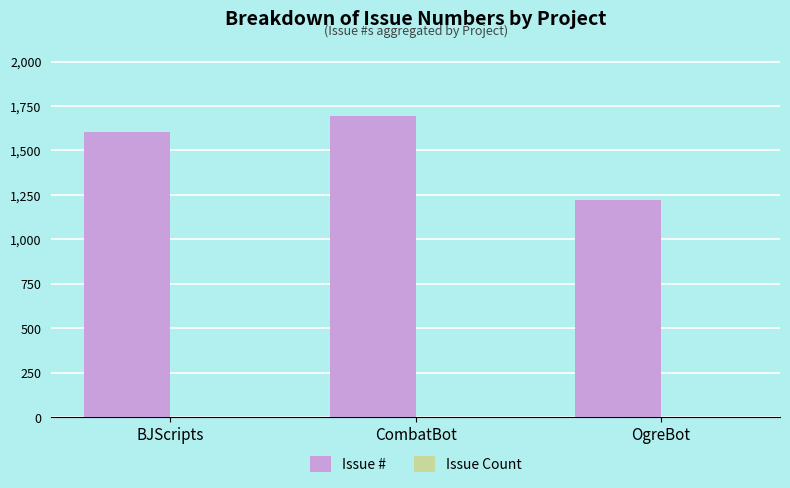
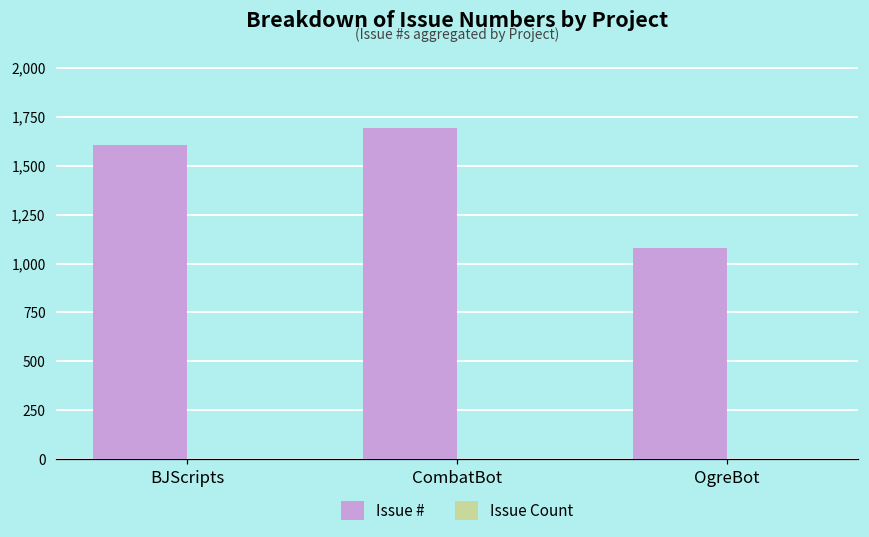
Issue #, OgreBot: 1,220 -> 1,080
